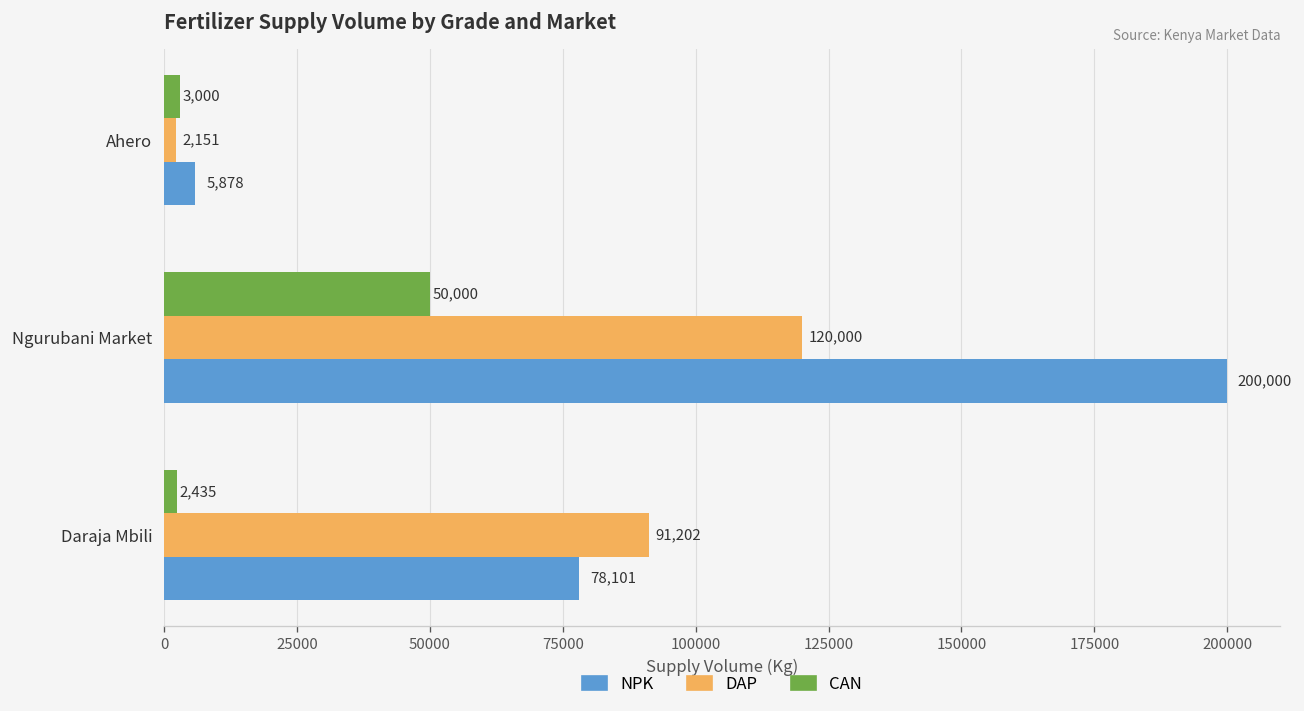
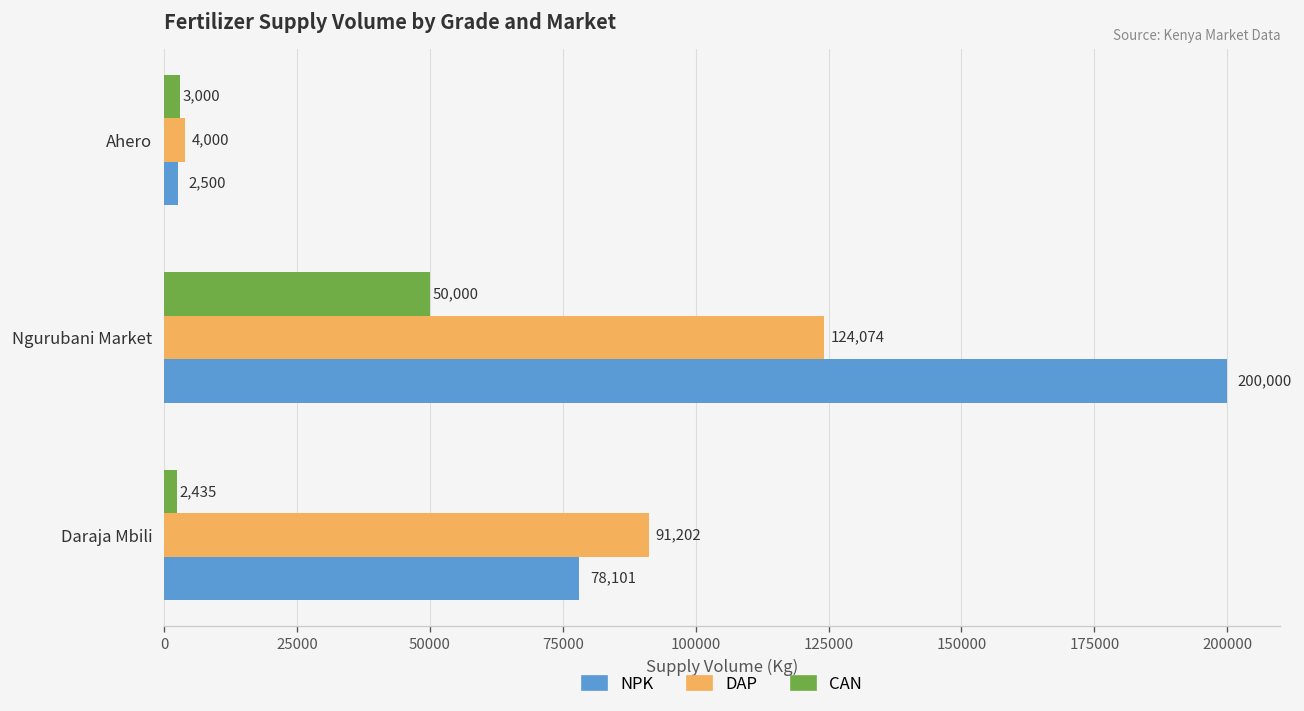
DAP, Ahero: 2,151 -> 4,000
NPK, Ahero: 5,878 -> 2,500
DAP, Ngurubani Market: 120,000 -> 124,074
